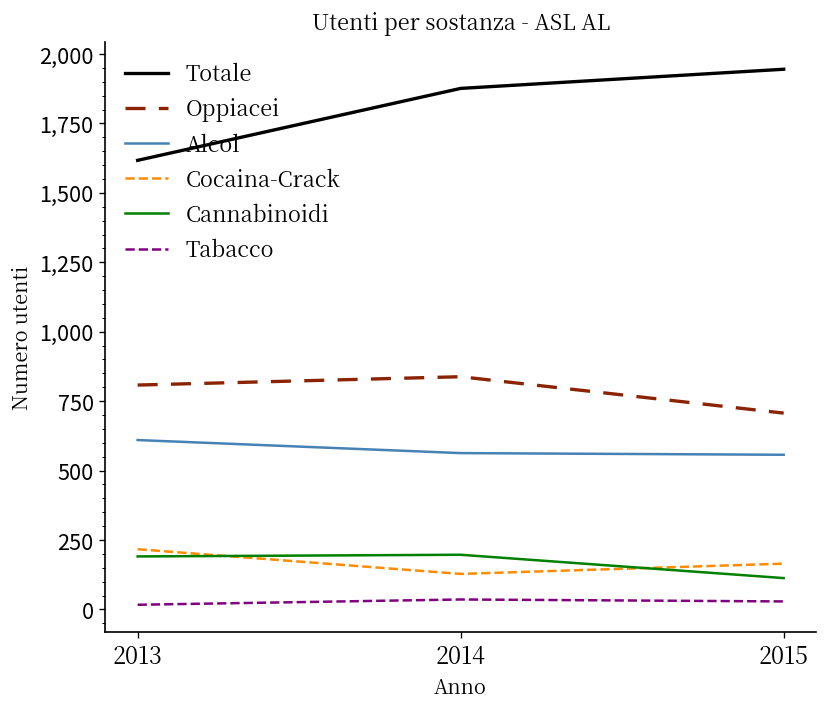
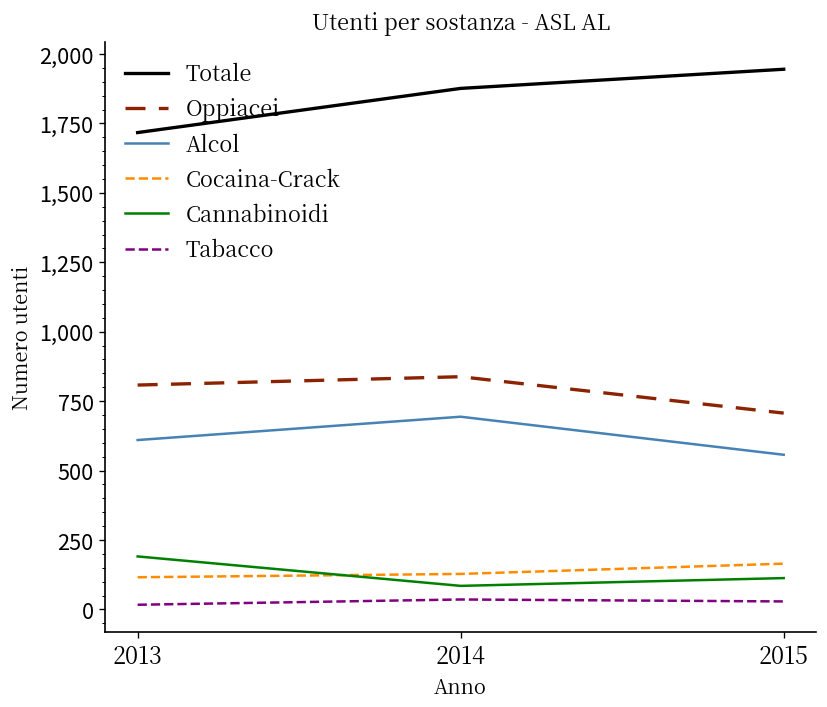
Totale, 2013: 1,620 -> 1,720
Cocaina-Crack, 2013: 220 -> 120
Alcol, 2014: 560 -> 690
Cannabinoidi, 2014: 200 -> 90
